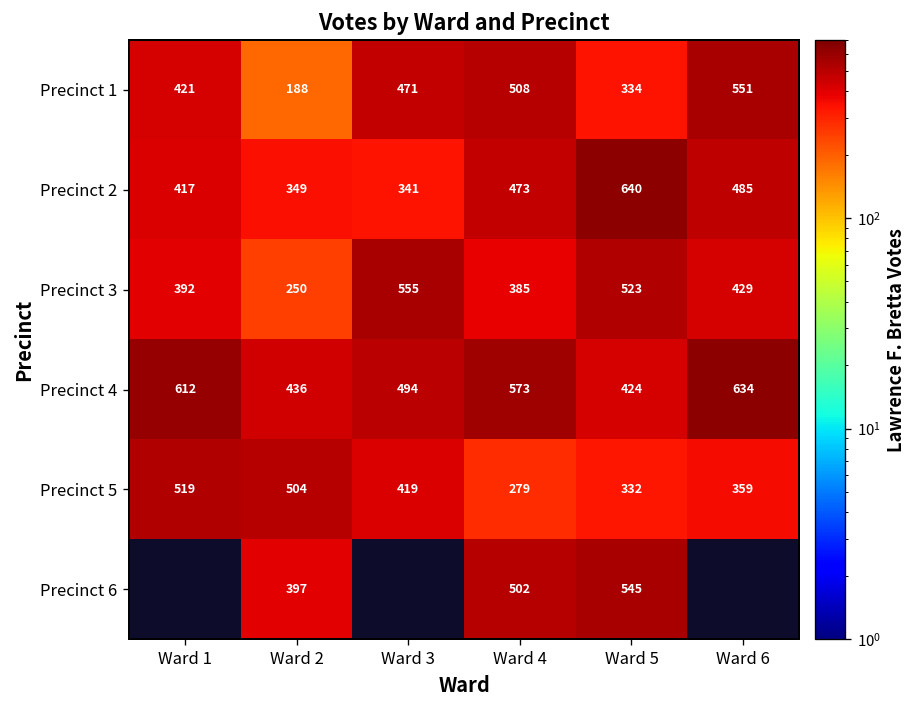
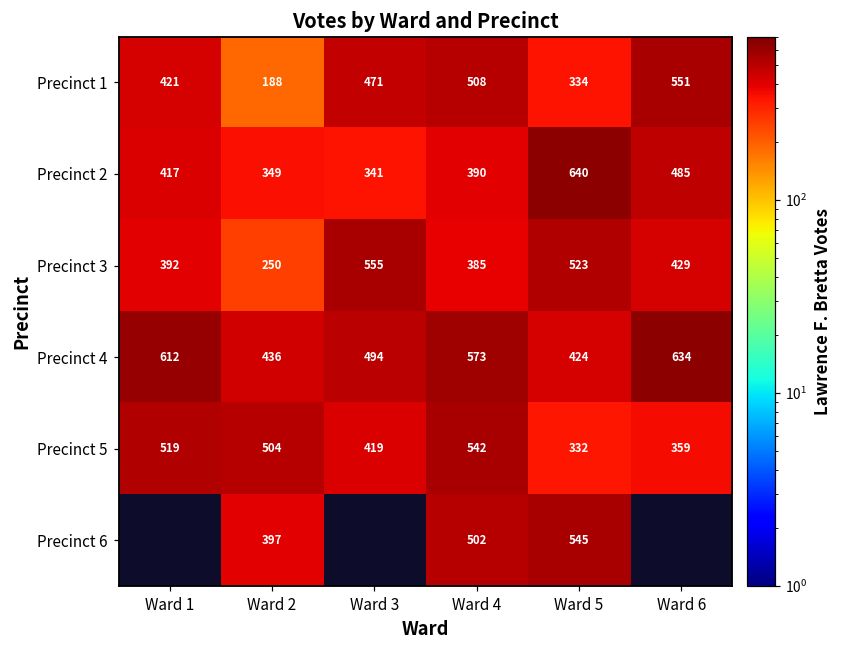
Precinct 2, Ward 4: 473 -> 390
Precinct 5, Ward 4: 279 -> 542
